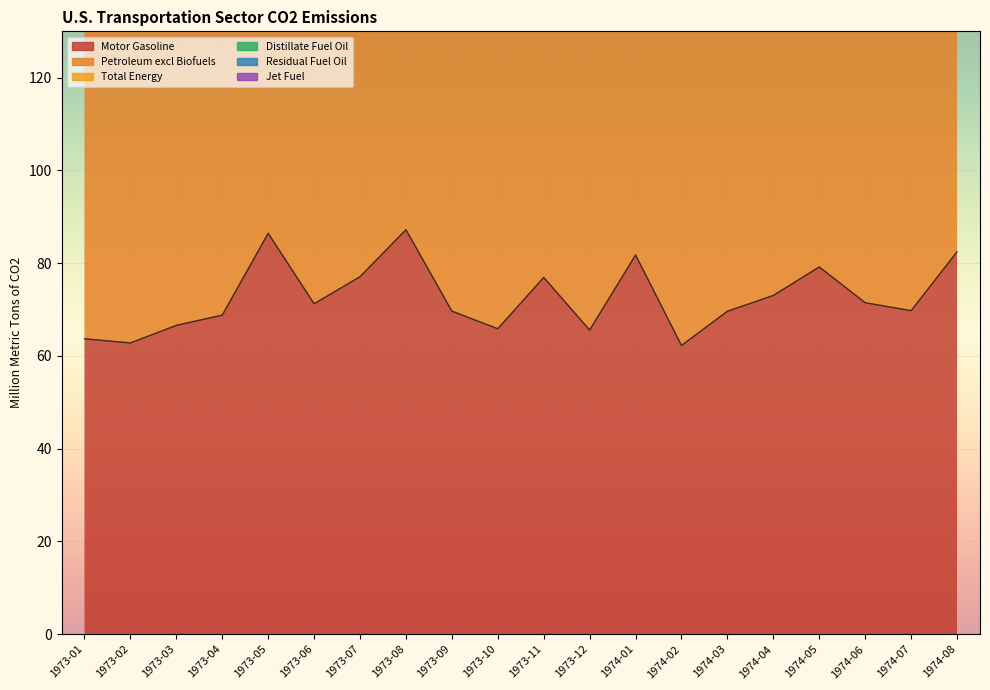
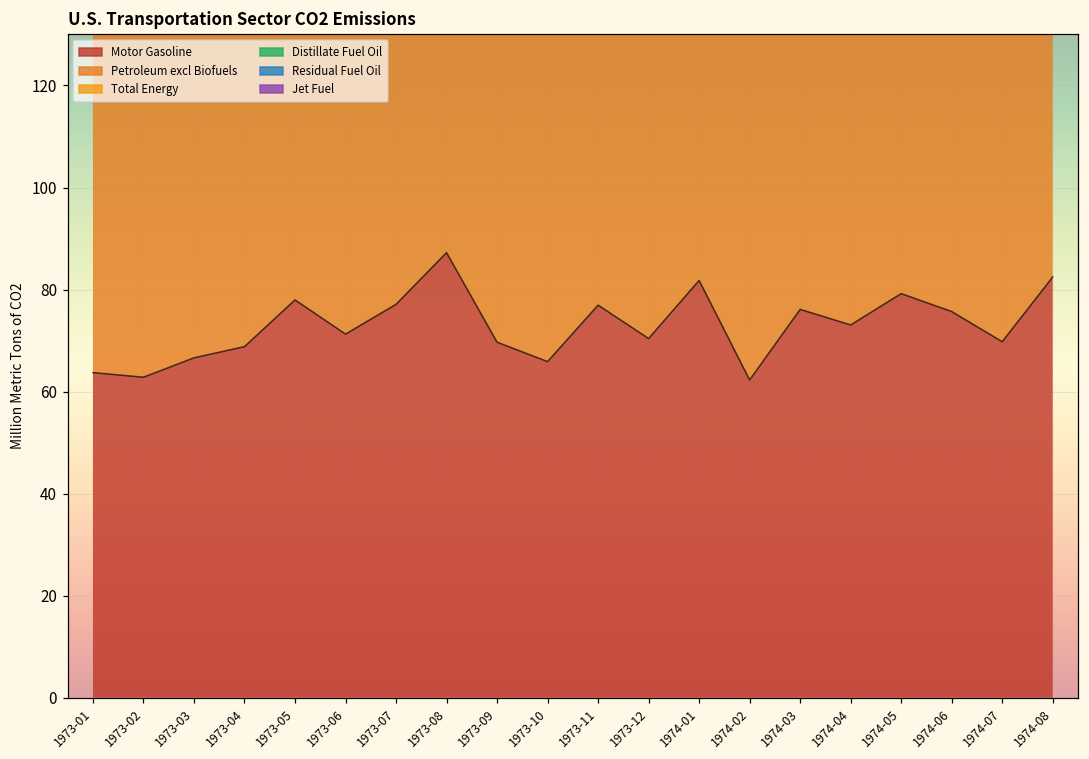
Motor Gasoline, 1973-05: 86 -> 78
Motor Gasoline, 1973-12: 66 -> 70
Motor Gasoline, 1974-03: 70 -> 76
Motor Gasoline, 1974-06: 71 -> 76
